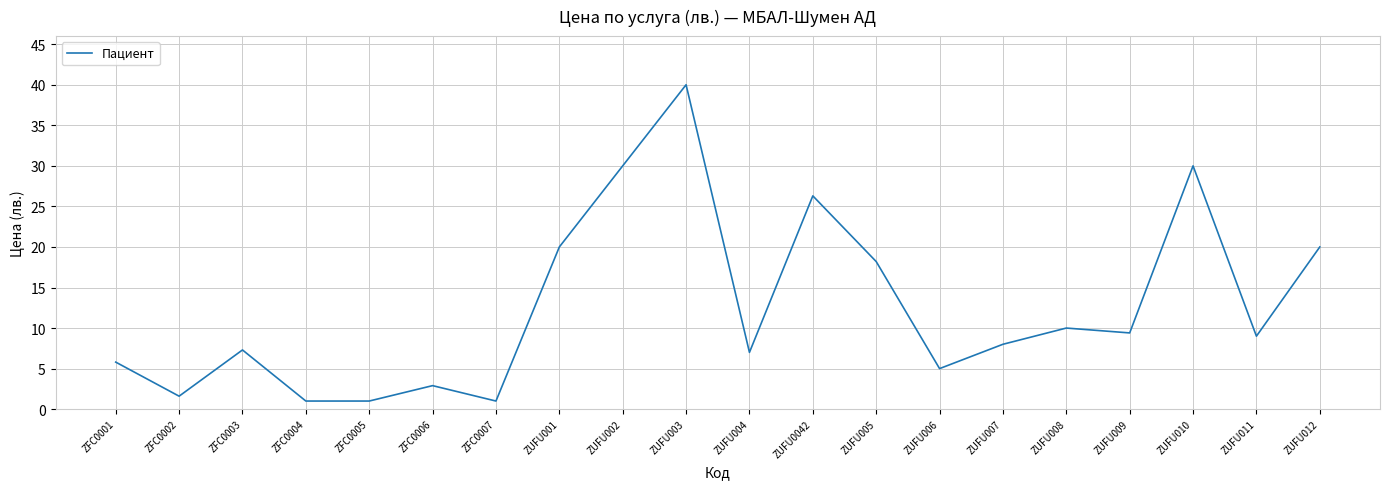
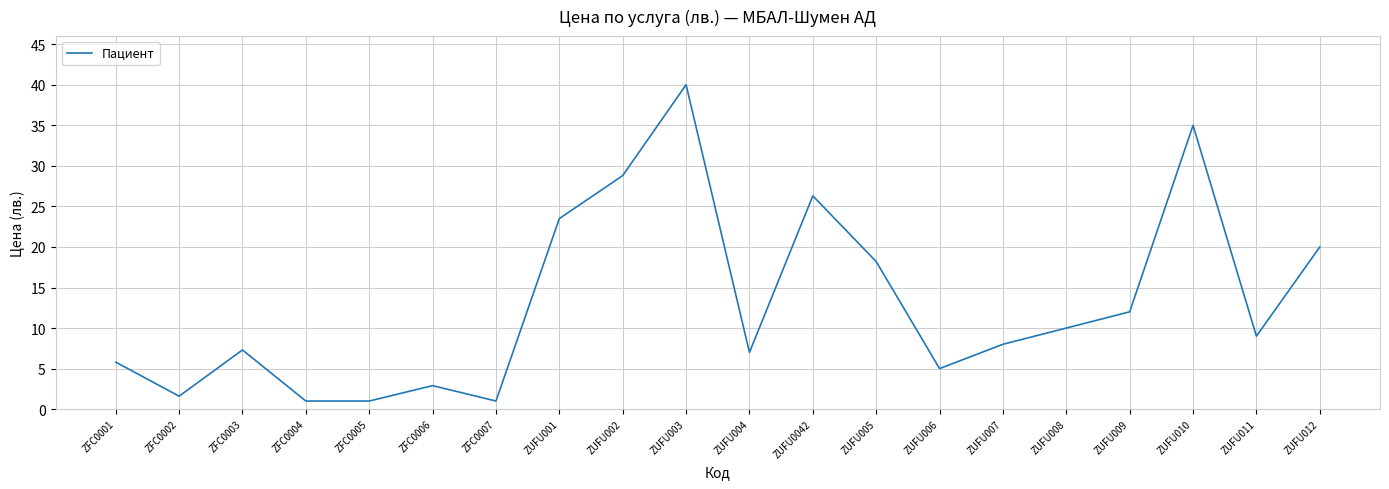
ZUFU001: 20 -> 24
ZUFU002: 30 -> 29
ZUFU009: 9 -> 12
ZUFU010: 30 -> 35
